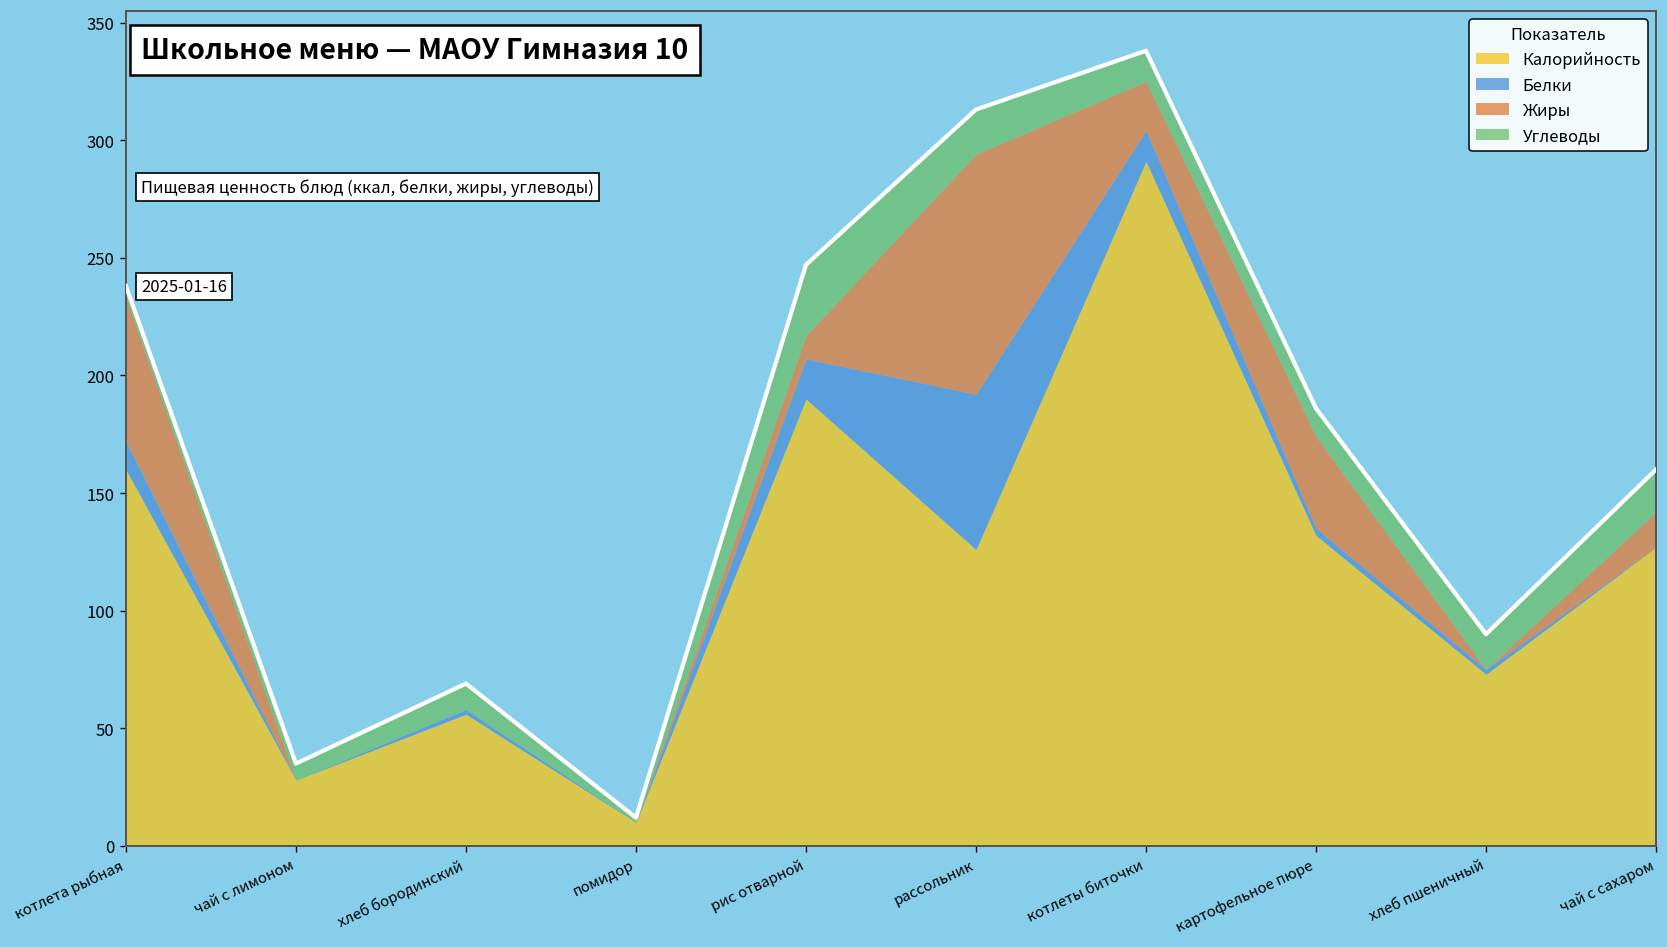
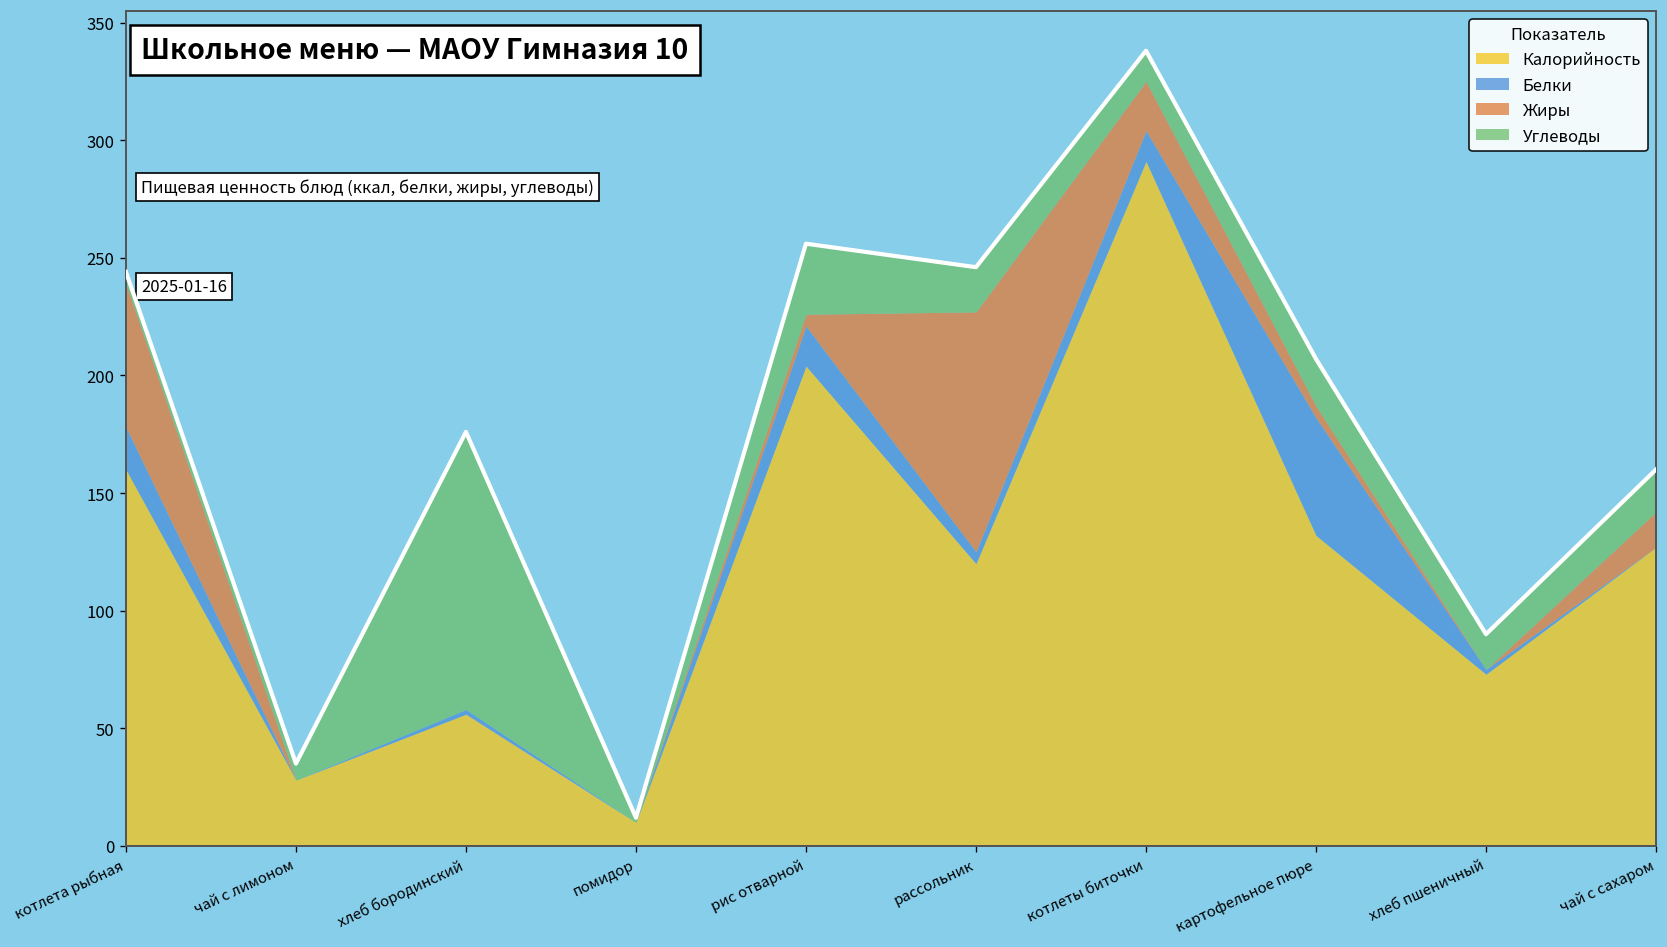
Белки, котлета рыбная: 12 -> 18
Углеводы, хлеб бородинский: 11 -> 118
Калорийность, рис отварной: 190 -> 204
Жиры, рис отварной: 10 -> 5
Калорийность, рассольник: 126 -> 120
Белки, рассольник: 66 -> 5
Белки, картофельное пюре: 3 -> 50
Жиры, картофельное пюре: 39 -> 5
Углеводы, картофельное пюре: 12 -> 20
